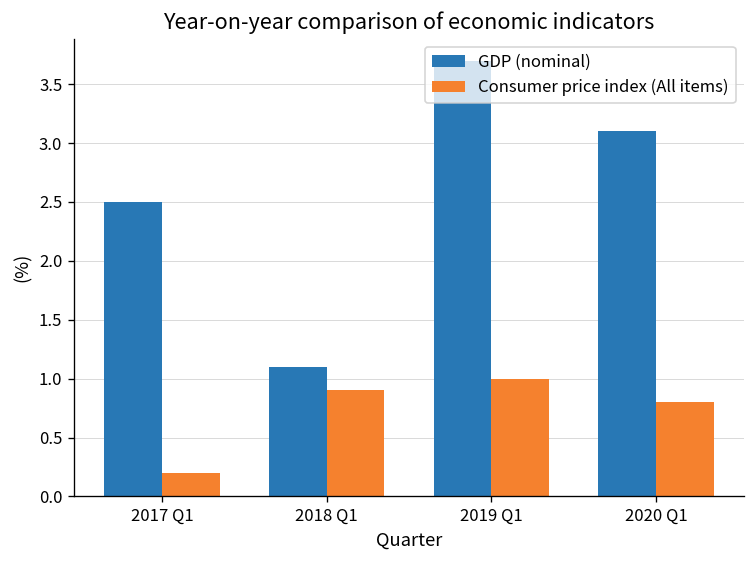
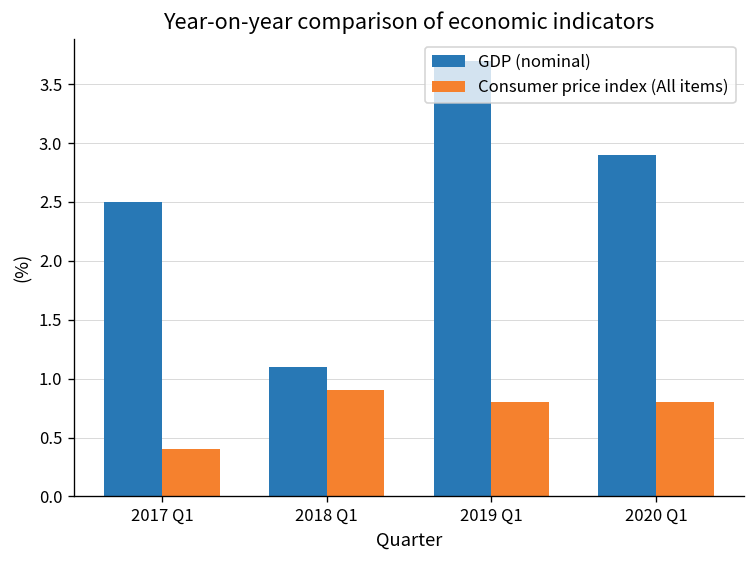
Consumer price index (All items), 2017 Q1: 0.2 -> 0.4
Consumer price index (All items), 2019 Q1: 1.0 -> 0.8
GDP (nominal), 2020 Q1: 3.1 -> 2.9
